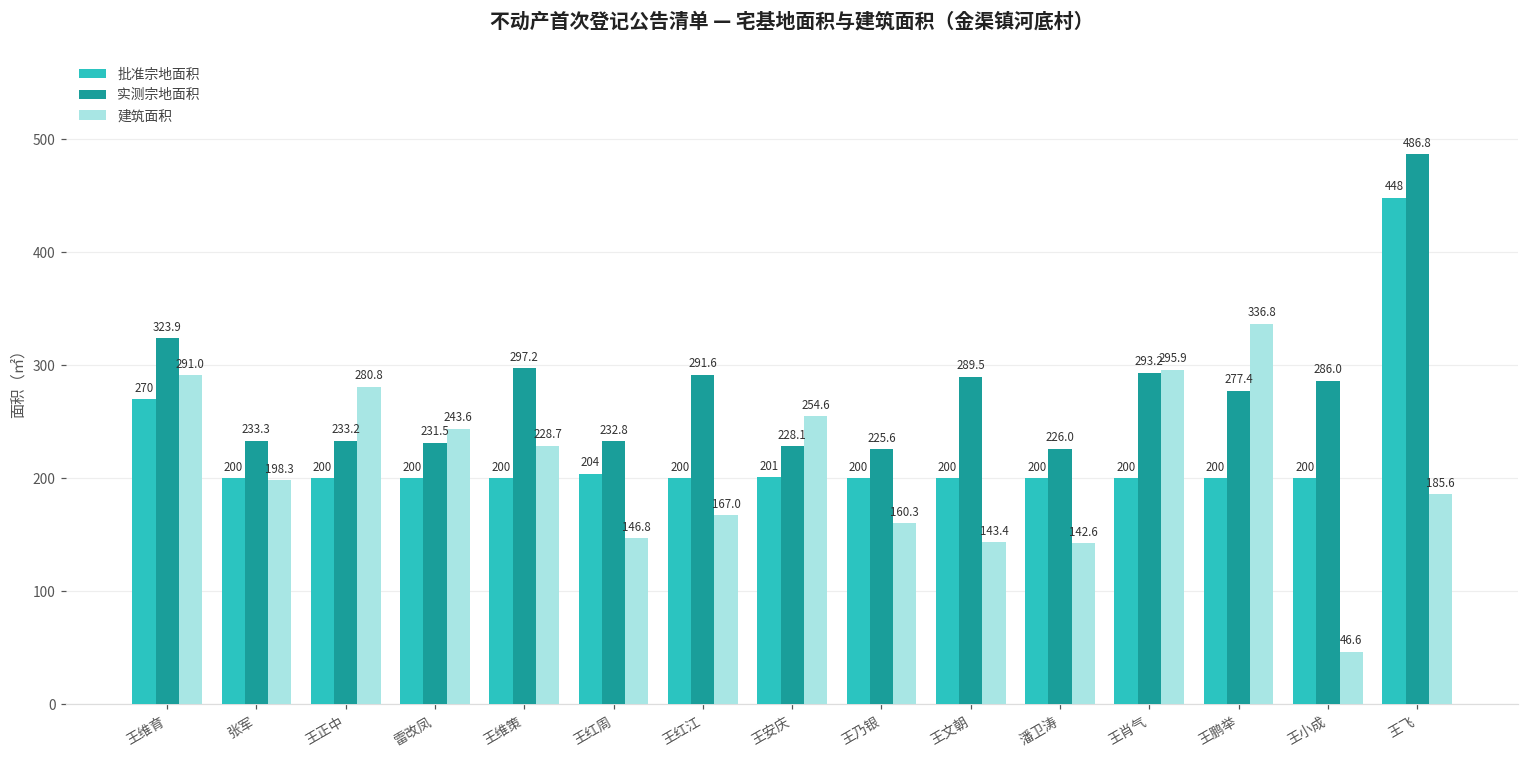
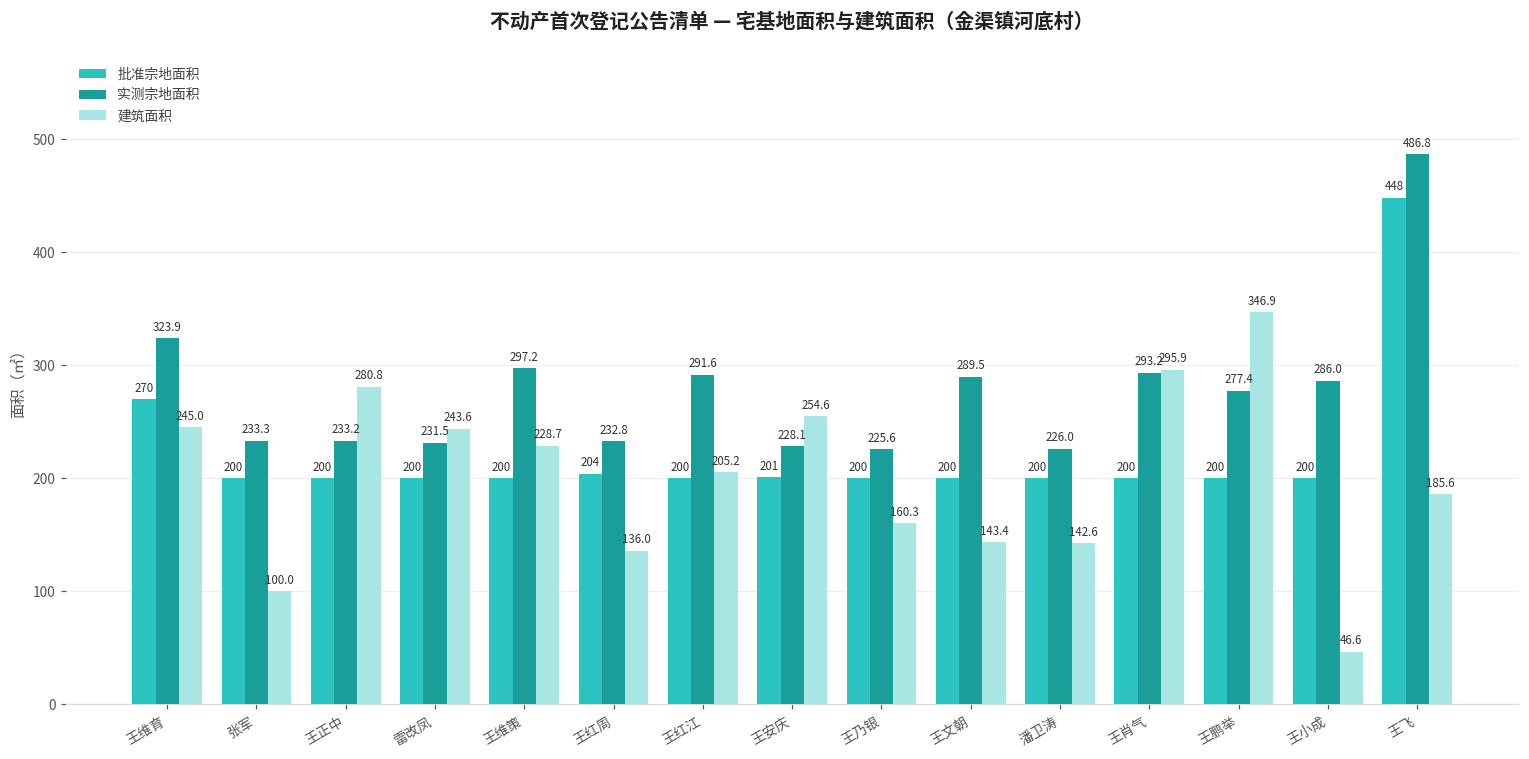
建筑面积, 王维育: 291.0 -> 245.0
建筑面积, 张军: 198.3 -> 100.0
建筑面积, 王红周: 146.8 -> 136.0
建筑面积, 王红江: 167.0 -> 205.2
建筑面积, 王鹏举: 336.8 -> 346.9
